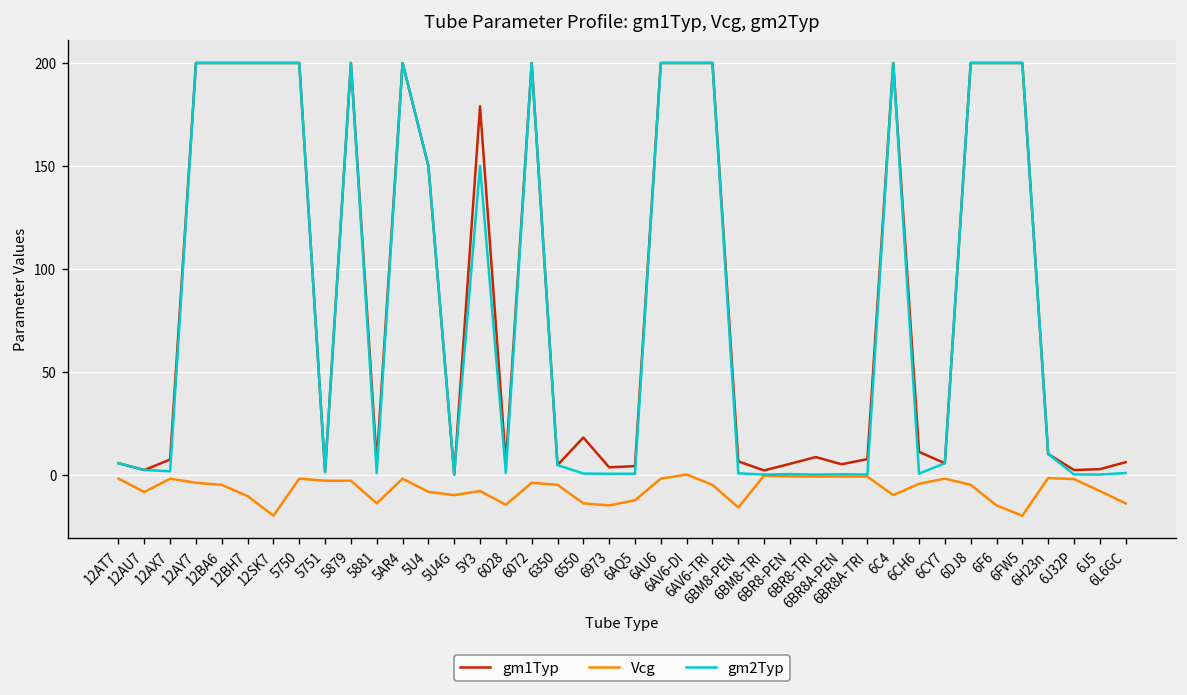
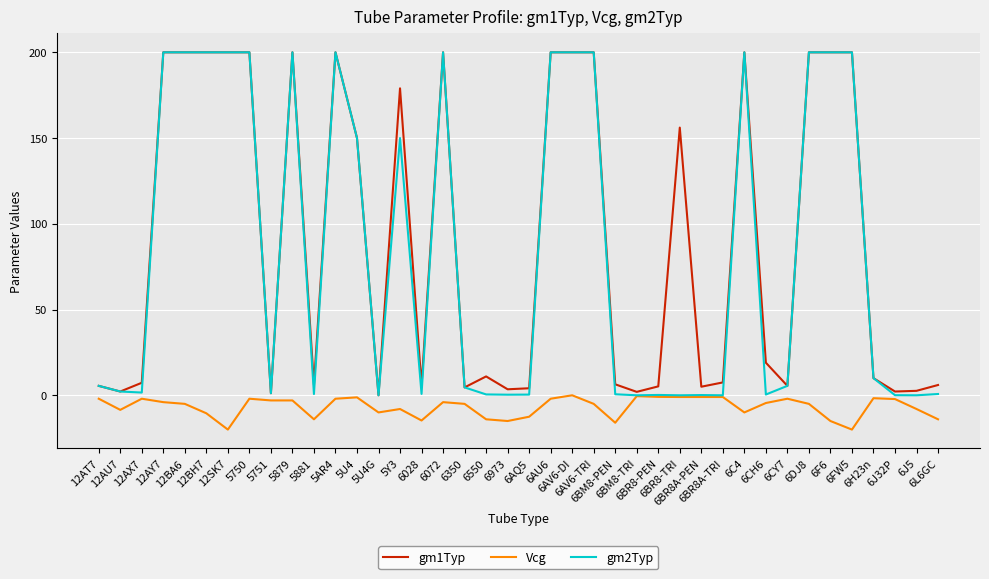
Vcg, 5U4: -8 -> -1
gm1Typ, 6550: 18 -> 11
gm1Typ, 6BR8-TRI: 9 -> 156
gm1Typ, 6CH6: 11 -> 19
